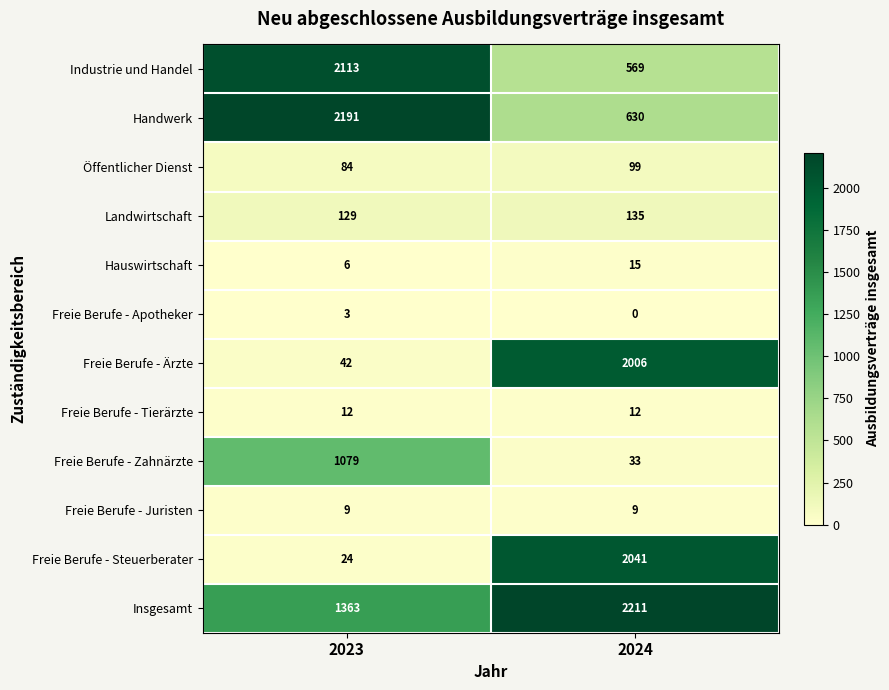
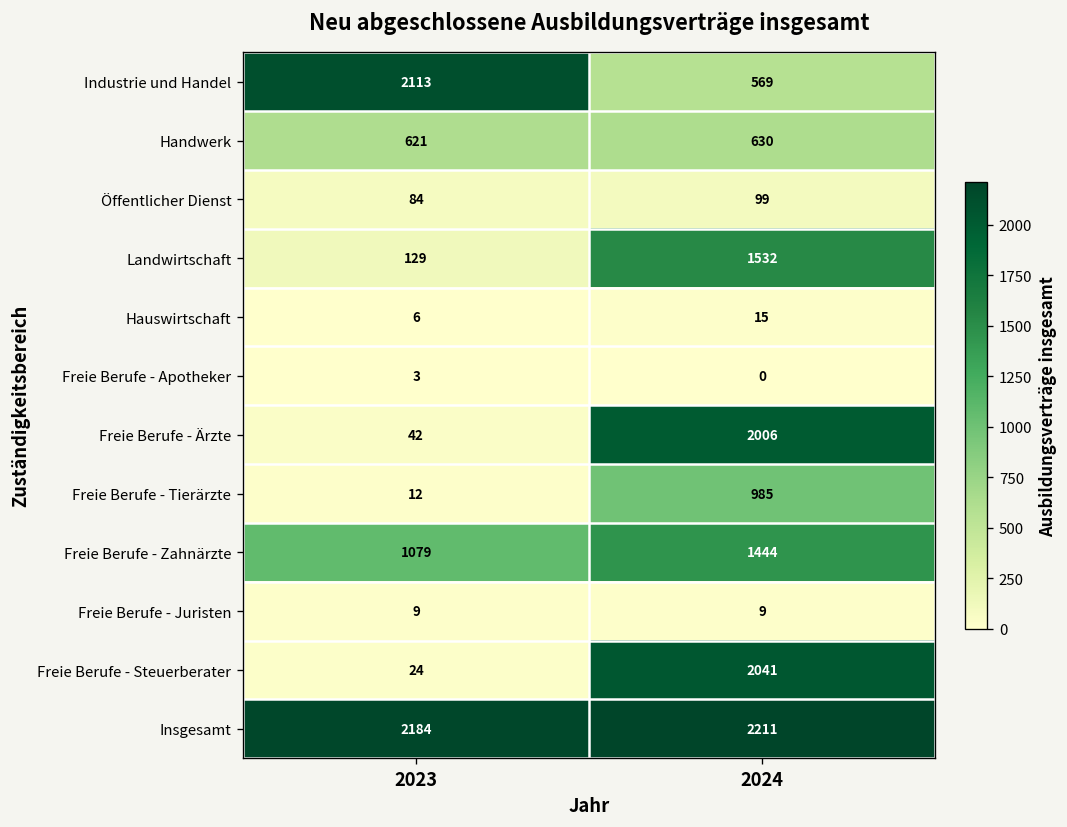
Handwerk, 2023: 2191 -> 621
Landwirtschaft, 2024: 135 -> 1532
Freie Berufe - Tierärzte, 2024: 12 -> 985
Freie Berufe - Zahnärzte, 2024: 33 -> 1444
Insgesamt, 2023: 1363 -> 2184
